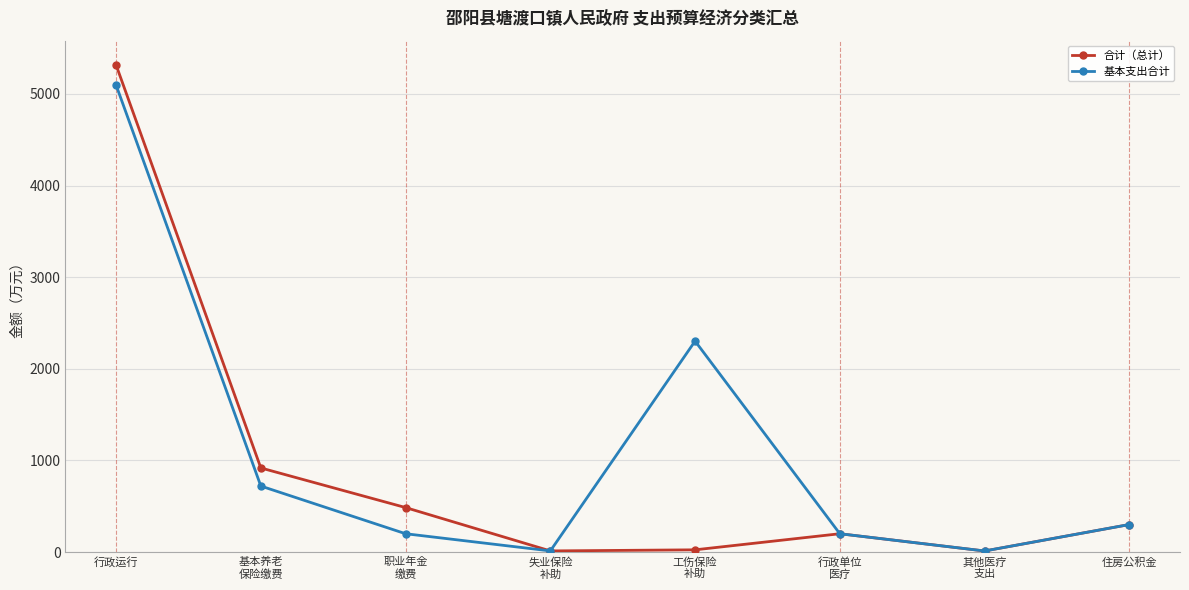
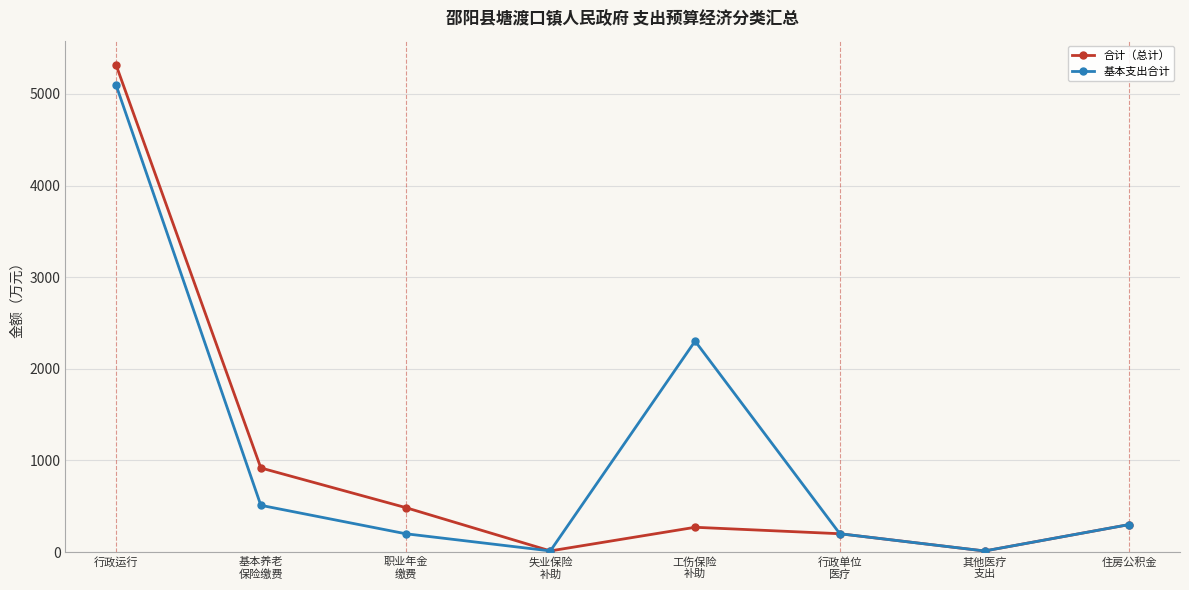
基本支出合计, 基本养老 保险缴费: 700 -> 500
合计（总计）, 工伤保险 补助: 0 -> 300
